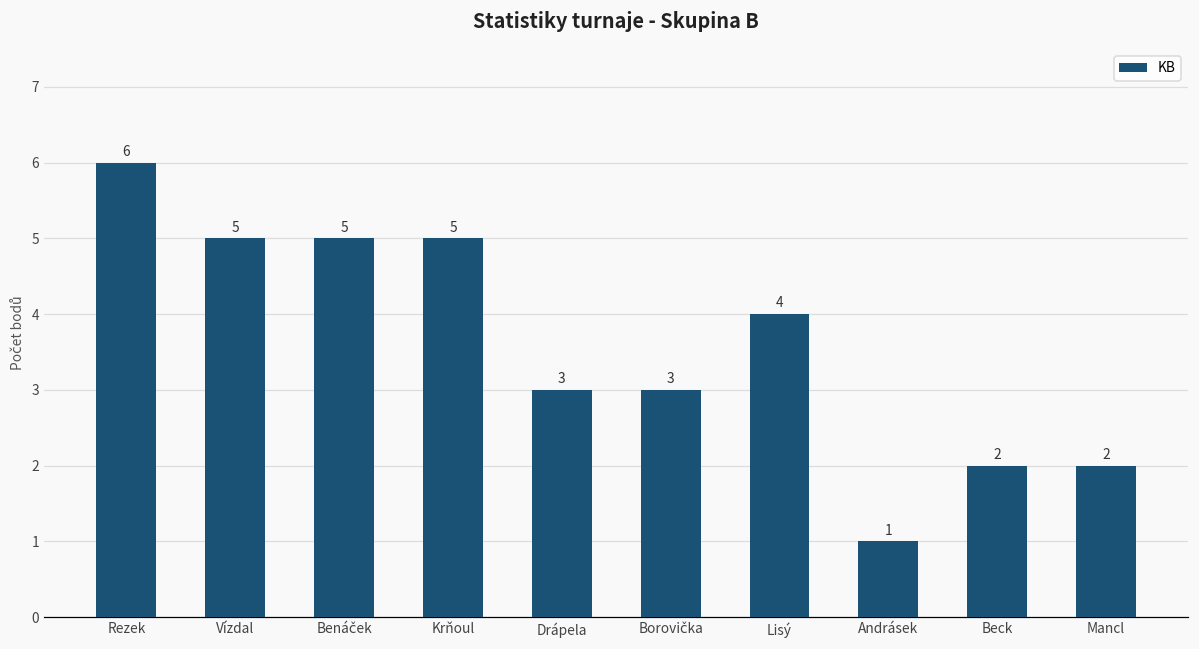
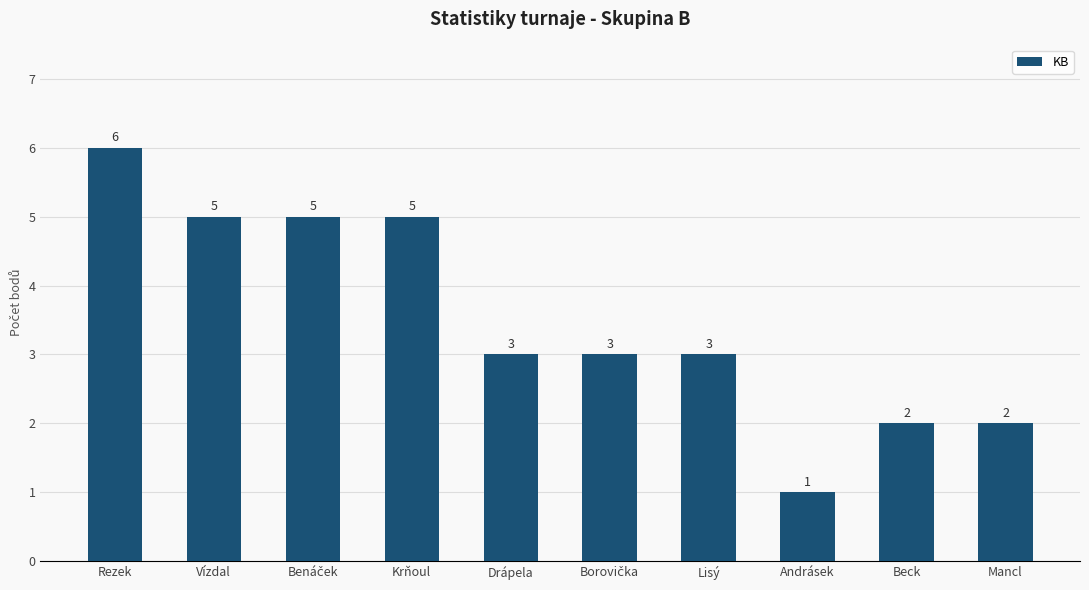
Lisý: 4 -> 3
